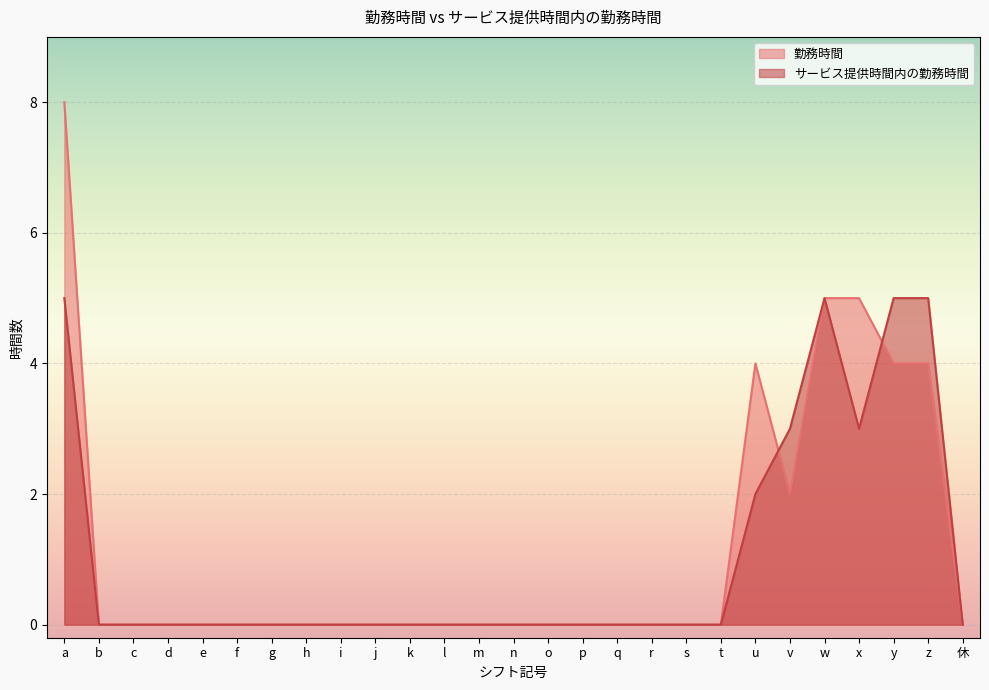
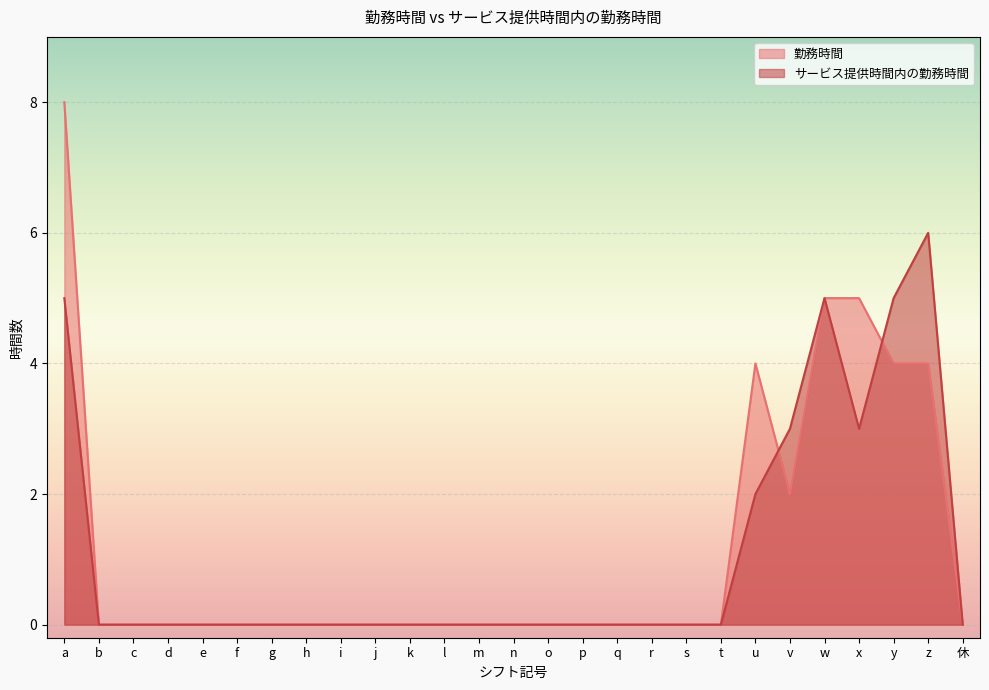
サービス提供時間内の勤務時間, z: 5 -> 6
